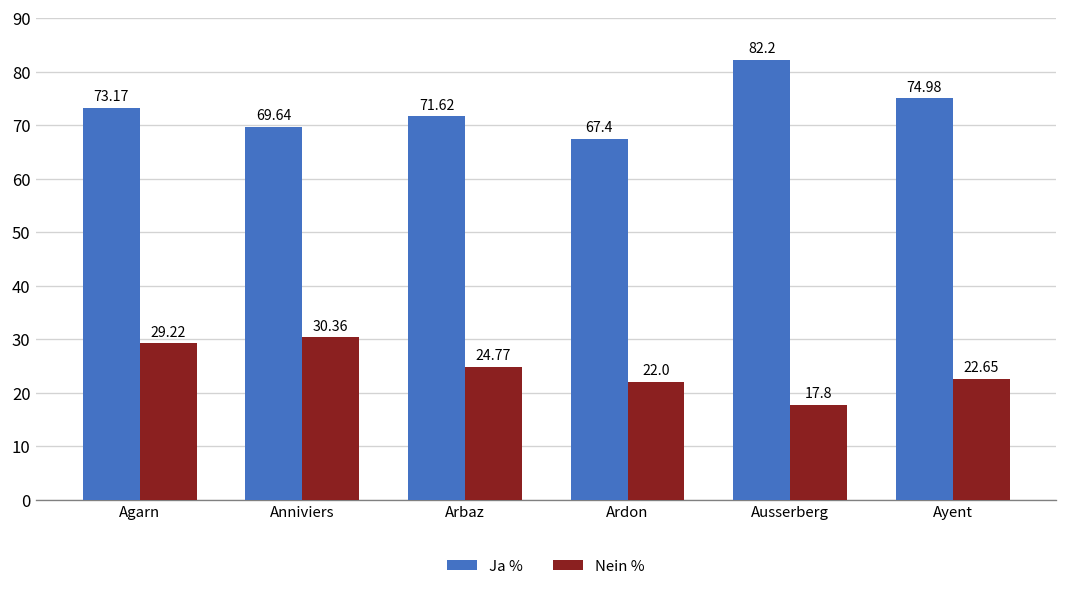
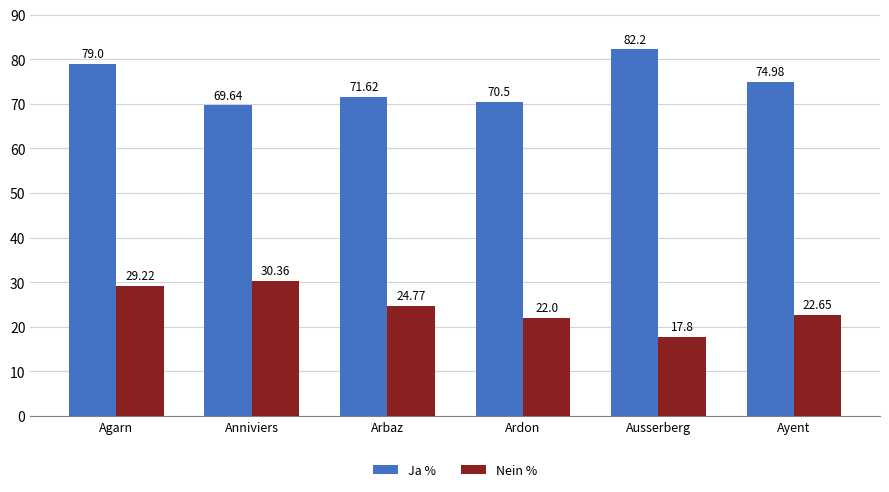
Ja %, Agarn: 73.17 -> 79.0
Ja %, Ardon: 67.4 -> 70.5
